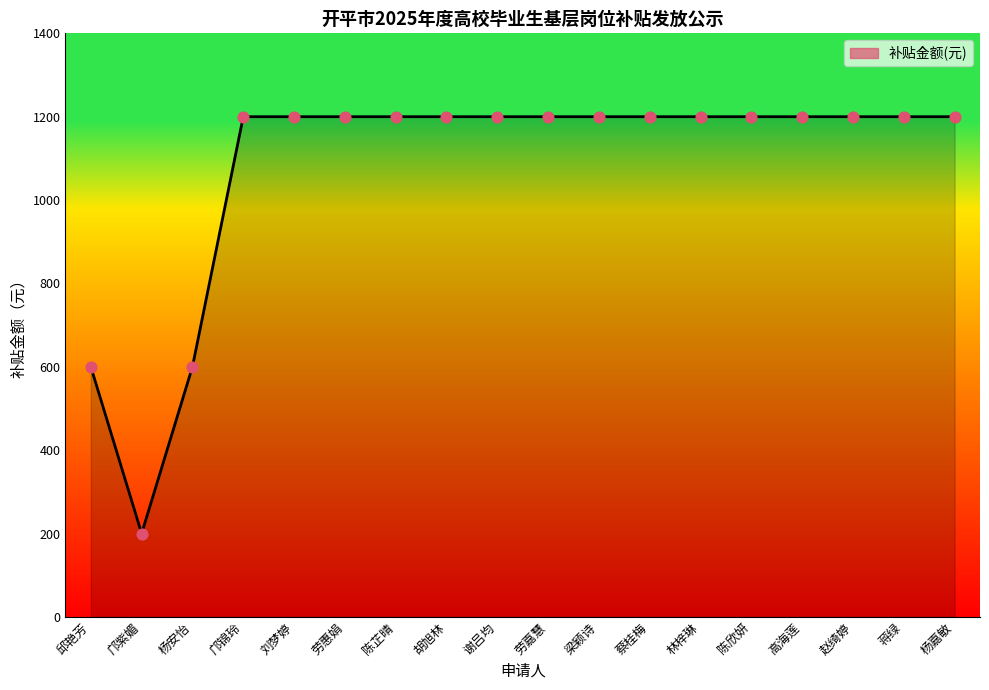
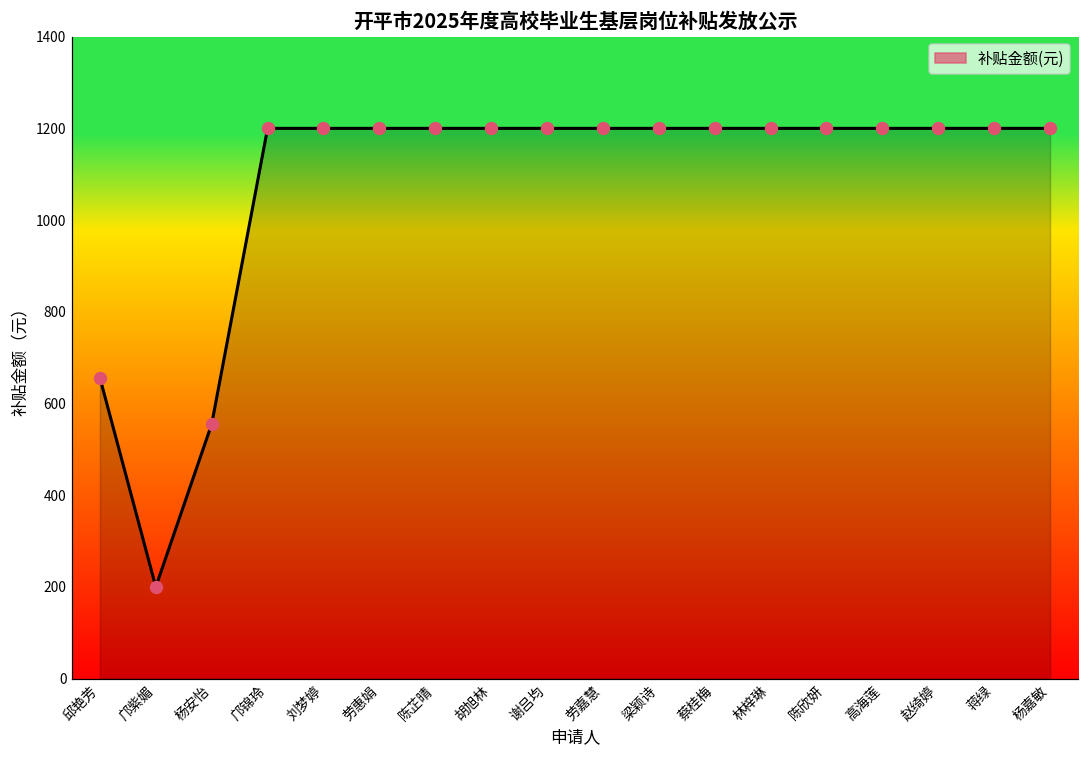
邱艳芳: 600 -> 660
杨安怡: 600 -> 560
